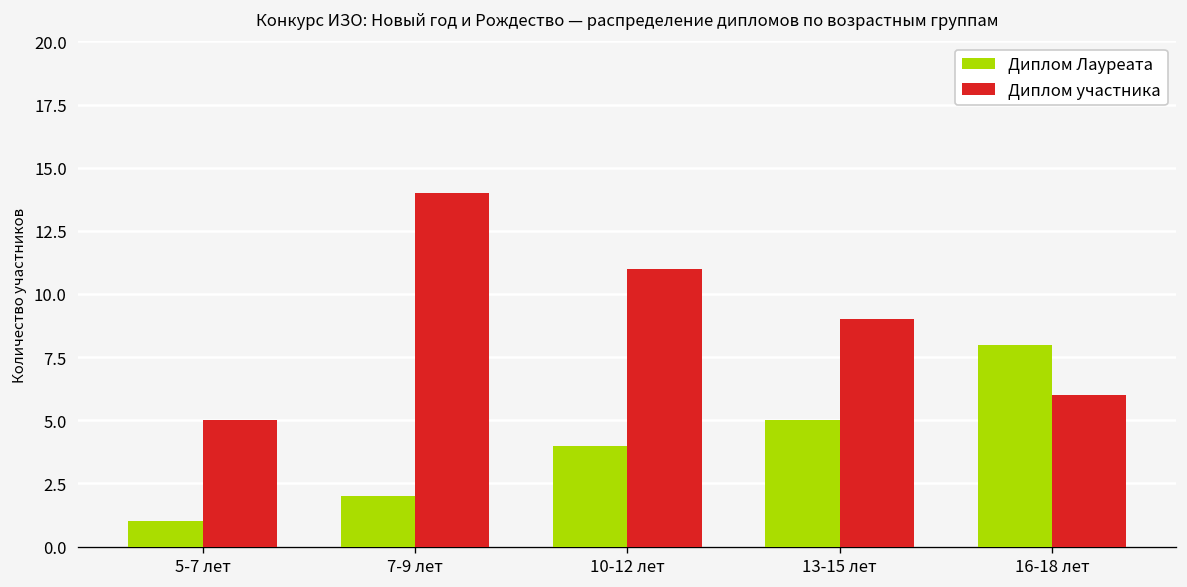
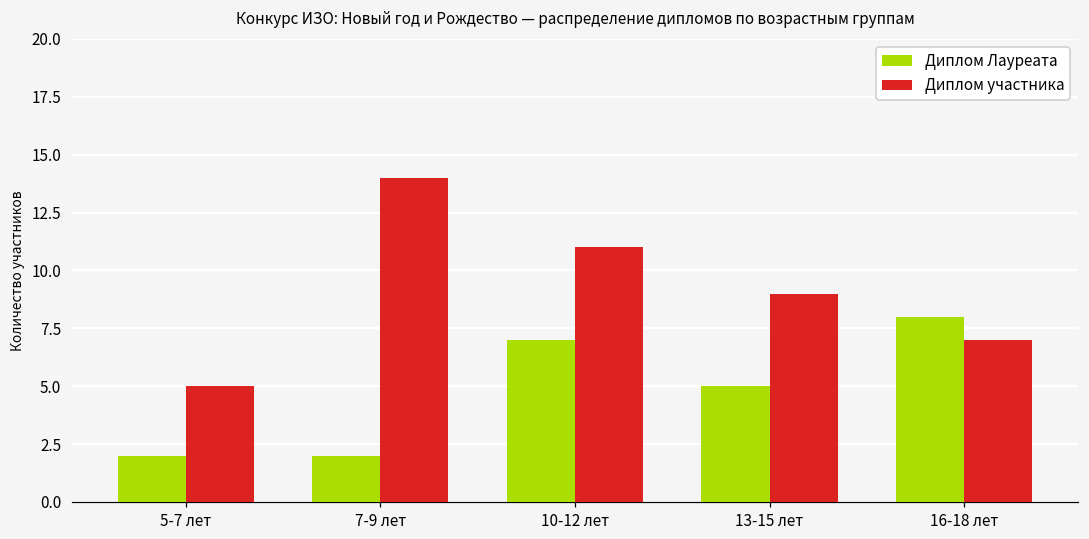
Диплом Лауреата, 5-7 лет: 1 -> 2
Диплом Лауреата, 10-12 лет: 4 -> 7
Диплом участника, 16-18 лет: 6 -> 7
